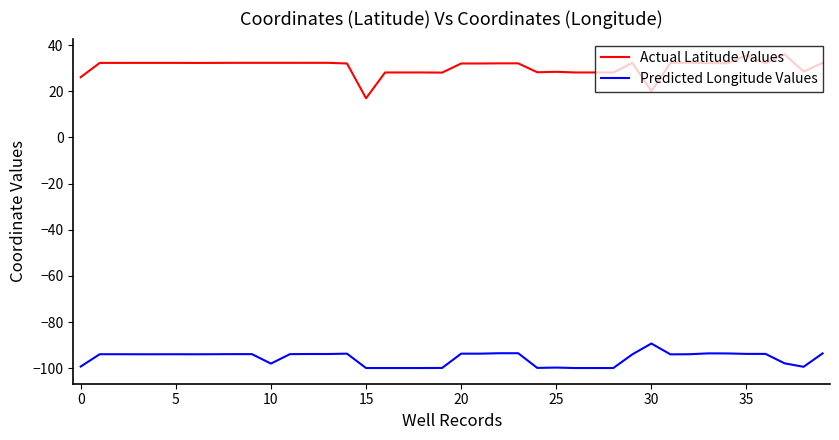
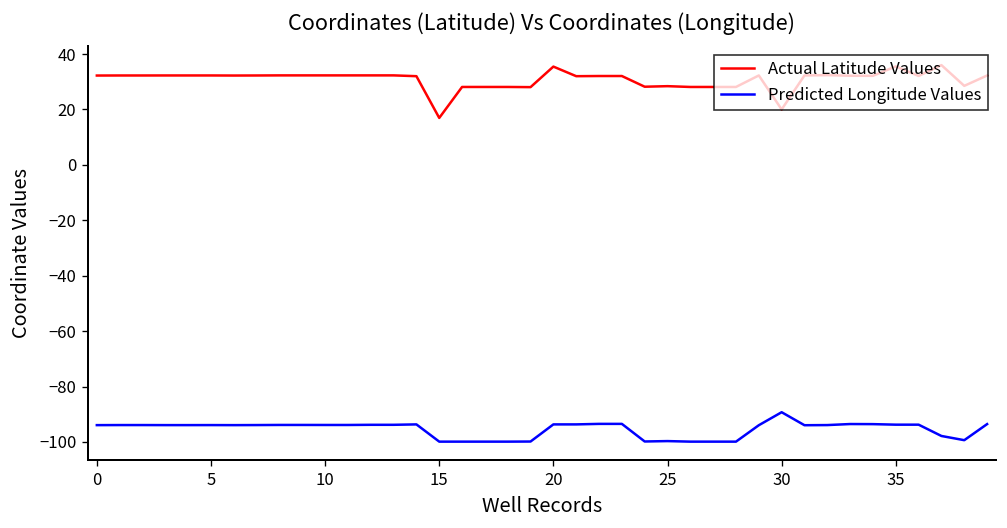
Actual Latitude Values, 0: 26 -> 32
Predicted Longitude Values, 0: -99 -> -94
Predicted Longitude Values, 10: -98 -> -94
Actual Latitude Values, 20: 32 -> 35
